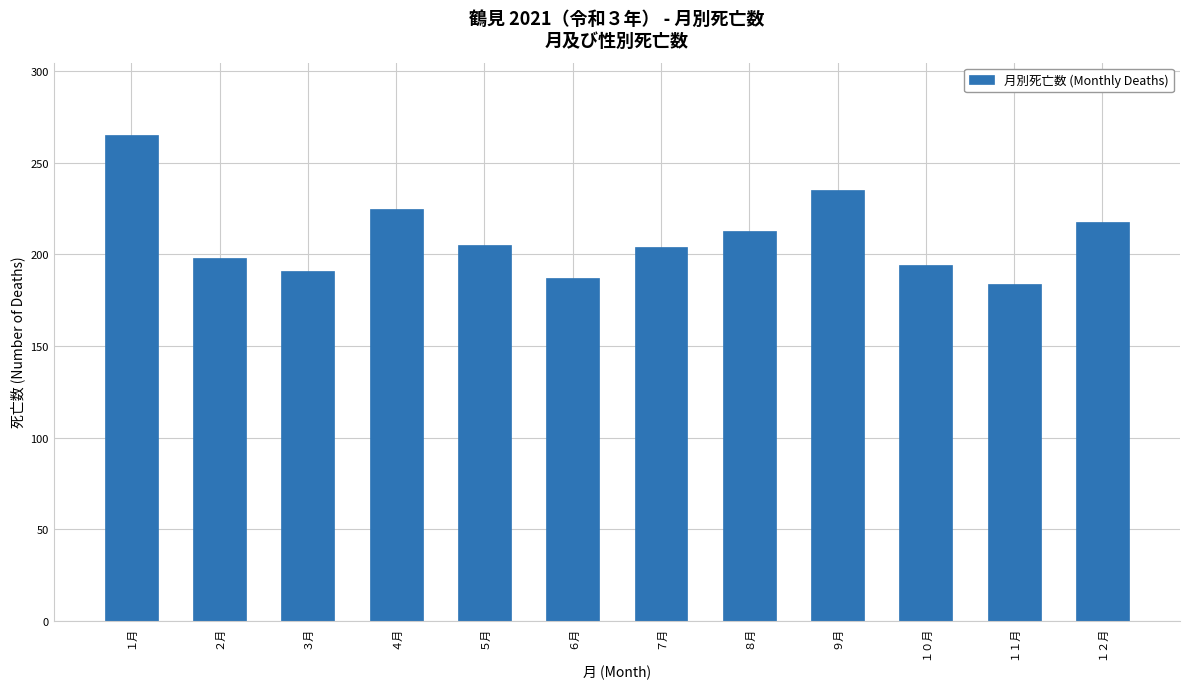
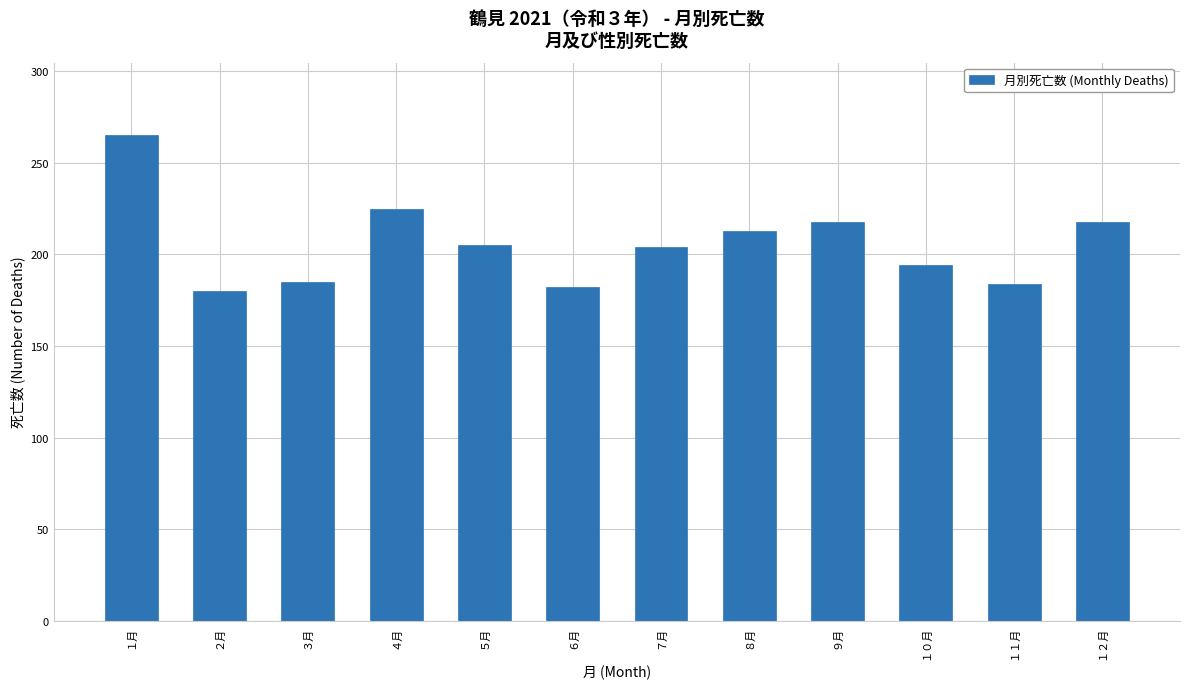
２月: 198 -> 180
３月: 191 -> 185
６月: 187 -> 182
９月: 235 -> 218
